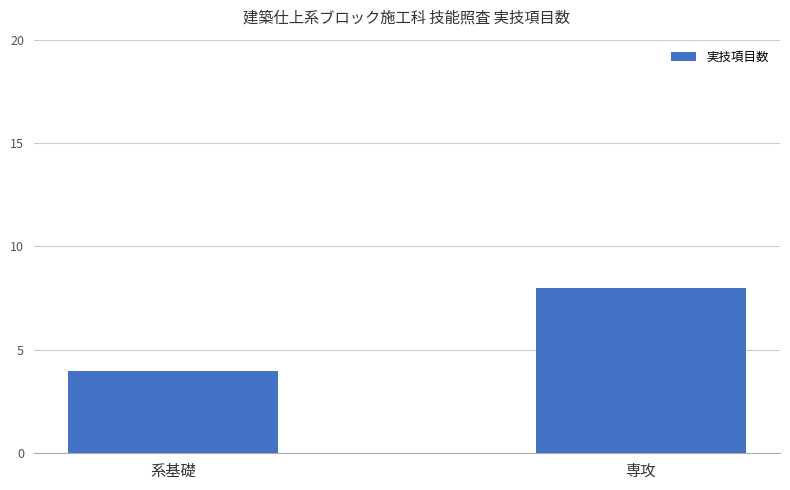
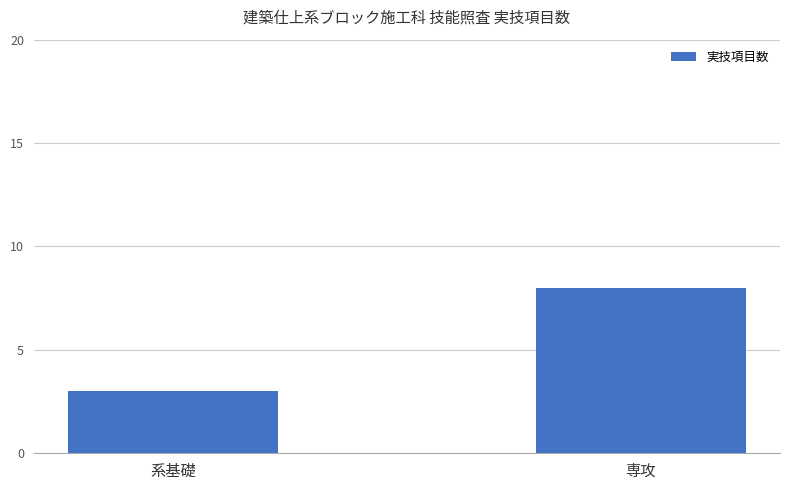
系基礎: 4 -> 3
